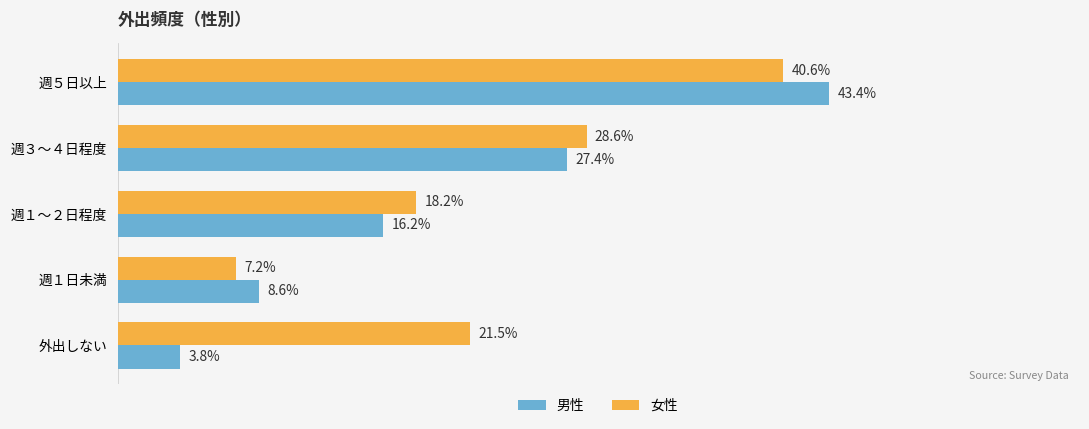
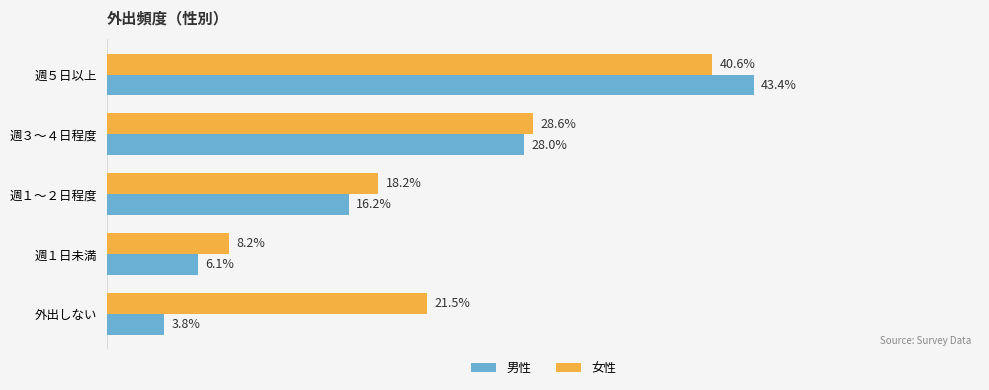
男性, 週３～４日程度: 27.4% -> 28.0%
女性, 週１日未満: 7.2% -> 8.2%
男性, 週１日未満: 8.6% -> 6.1%
